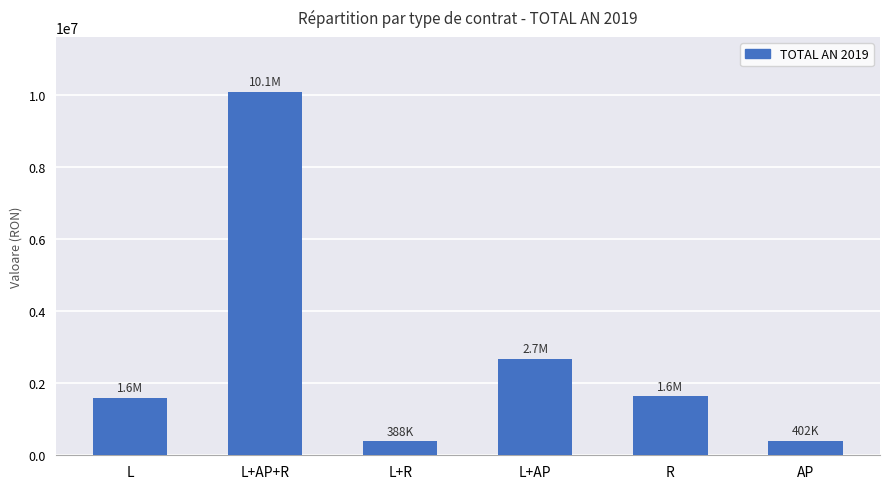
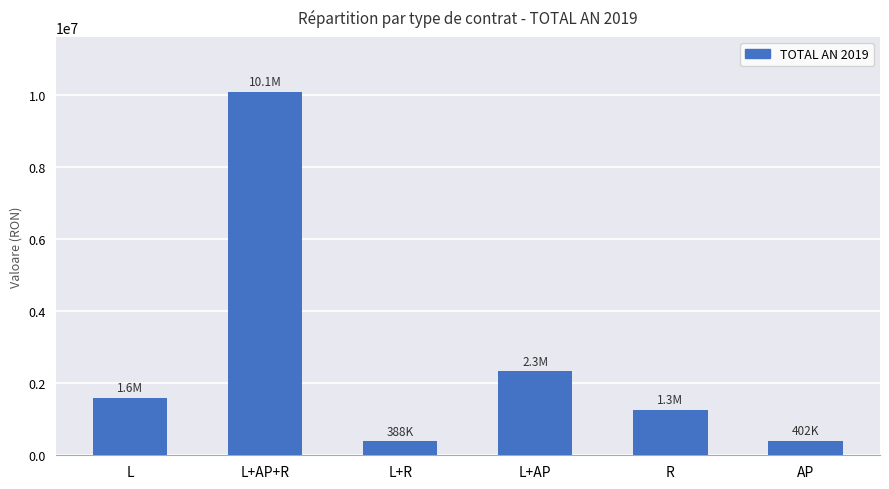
L+AP: 2.7M -> 2.3M
R: 1.6M -> 1.3M
